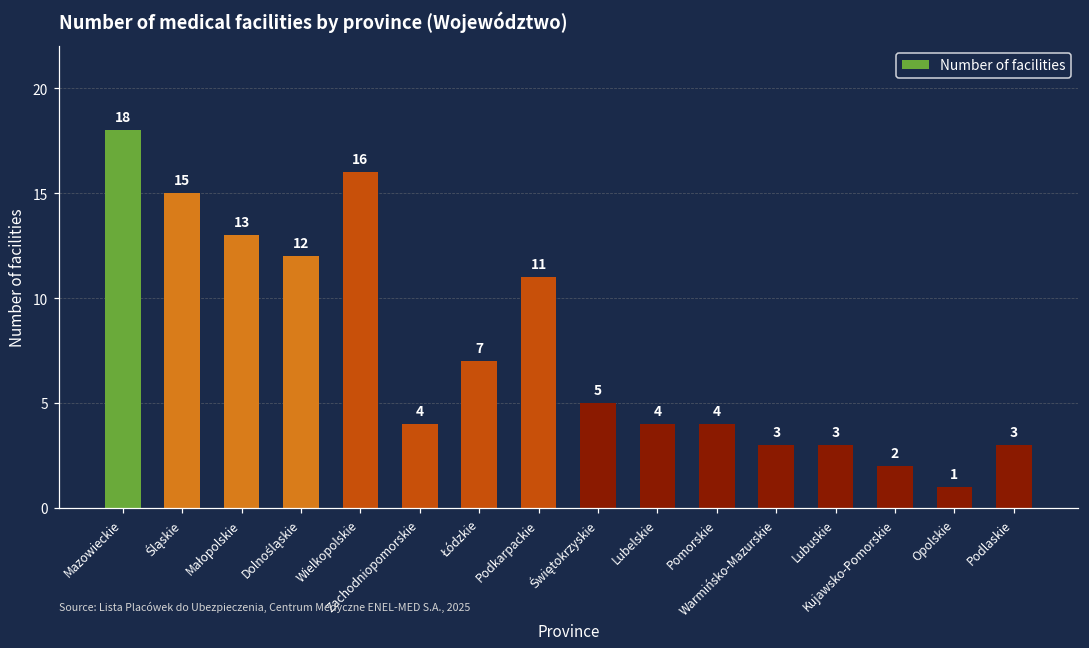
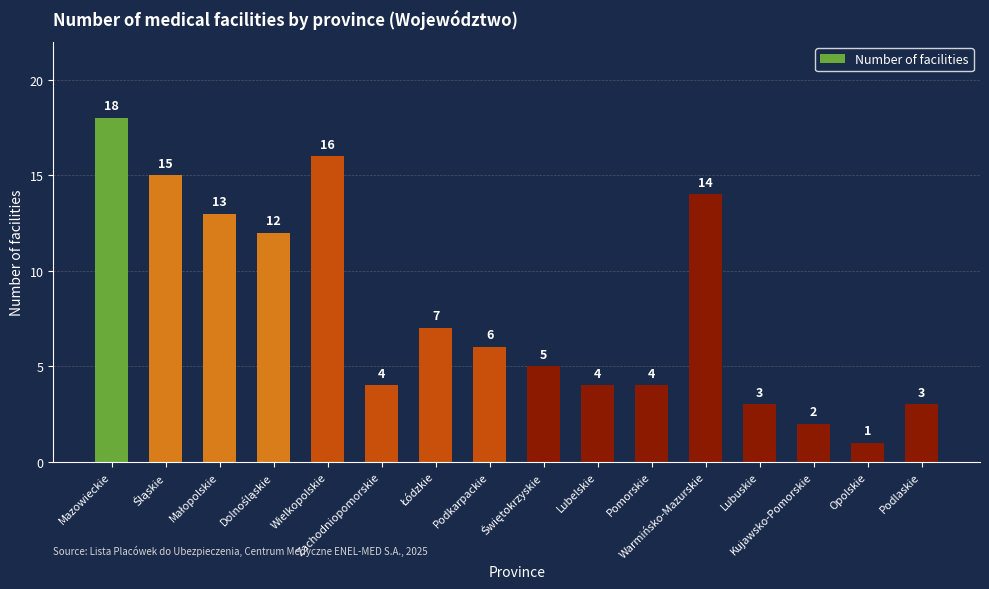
Podkarpackie: 11 -> 6
Warmińsko-Mazurskie: 3 -> 14
